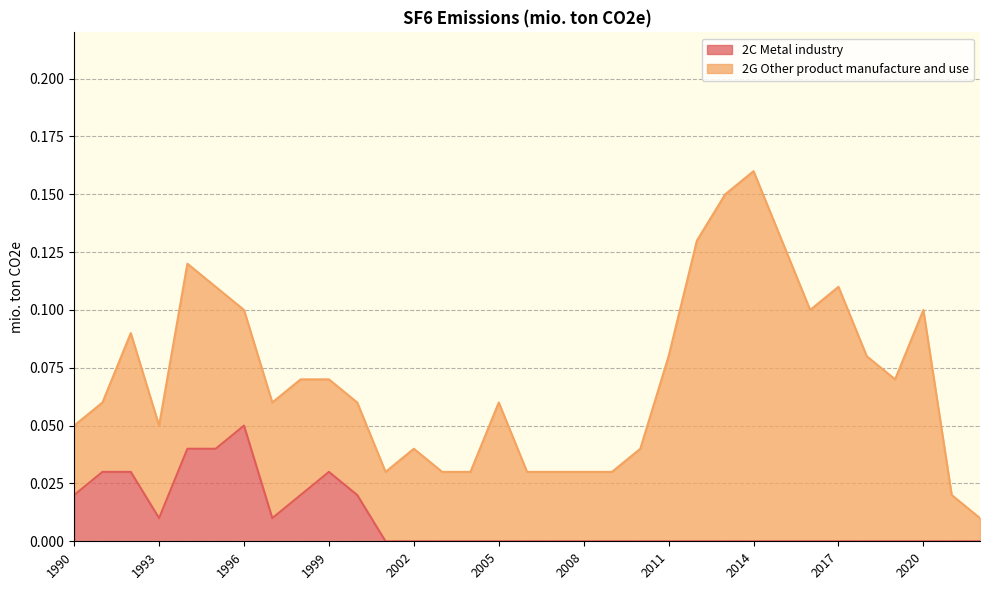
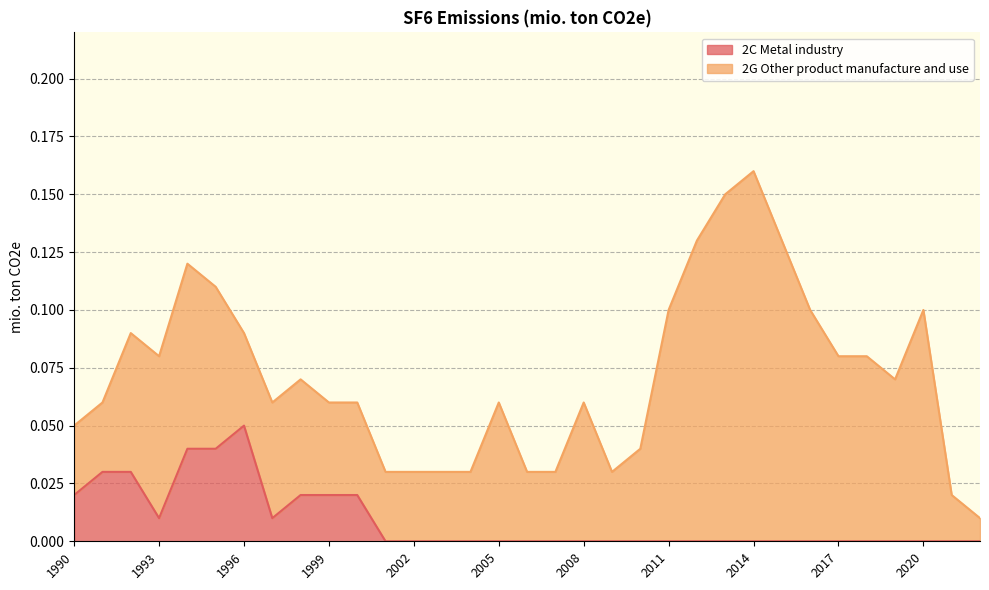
2G Other product manufacture and use, 1993: 0.04 -> 0.07
2G Other product manufacture and use, 1996: 0.05 -> 0.04
2C Metal industry, 1999: 0.03 -> 0.02
2G Other product manufacture and use, 2002: 0.04 -> 0.03
2G Other product manufacture and use, 2008: 0.03 -> 0.06
2G Other product manufacture and use, 2011: 0.08 -> 0.10
2G Other product manufacture and use, 2017: 0.11 -> 0.08
